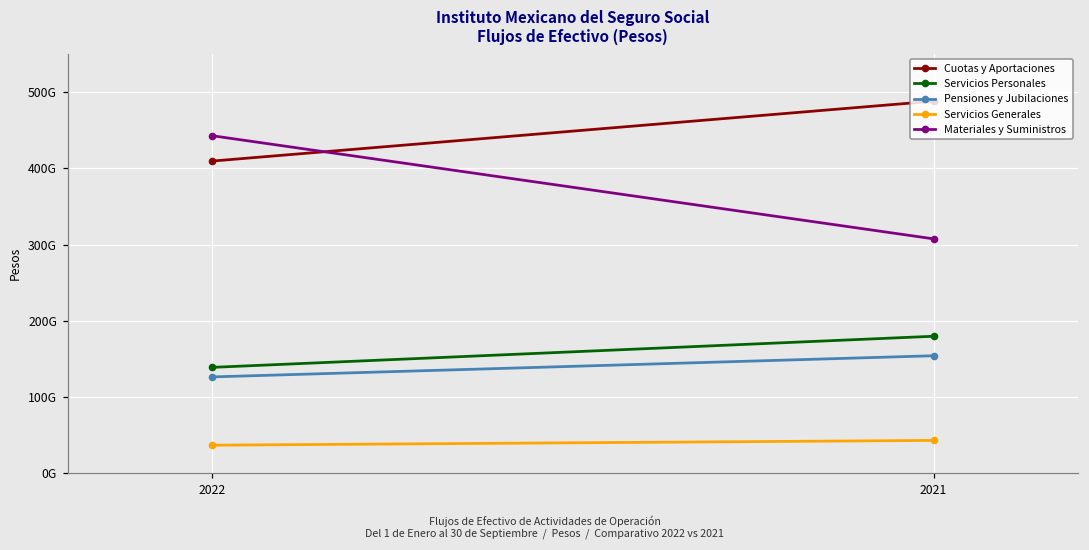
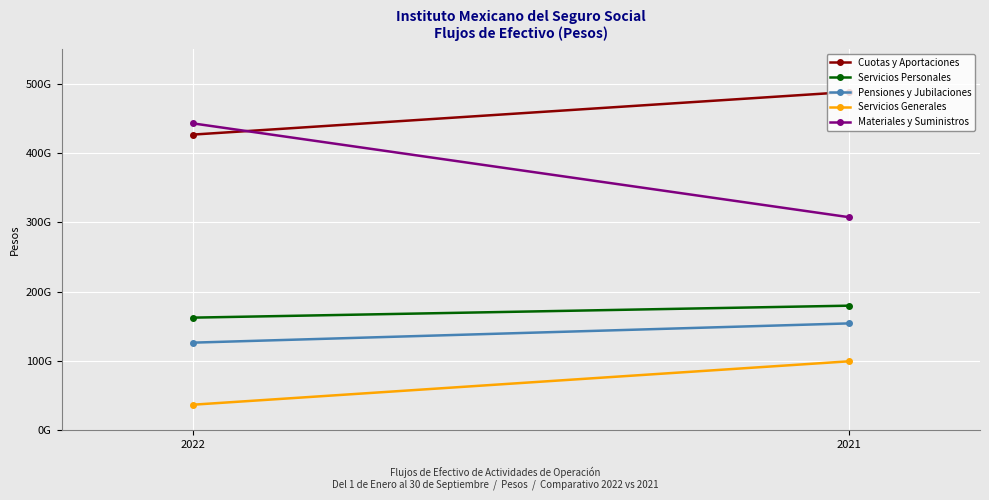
Cuotas y Aportaciones, 2022: 410000000000 -> 430000000000
Servicios Personales, 2022: 140000000000 -> 160000000000
Servicios Generales, 2021: 40000000000 -> 100000000000
